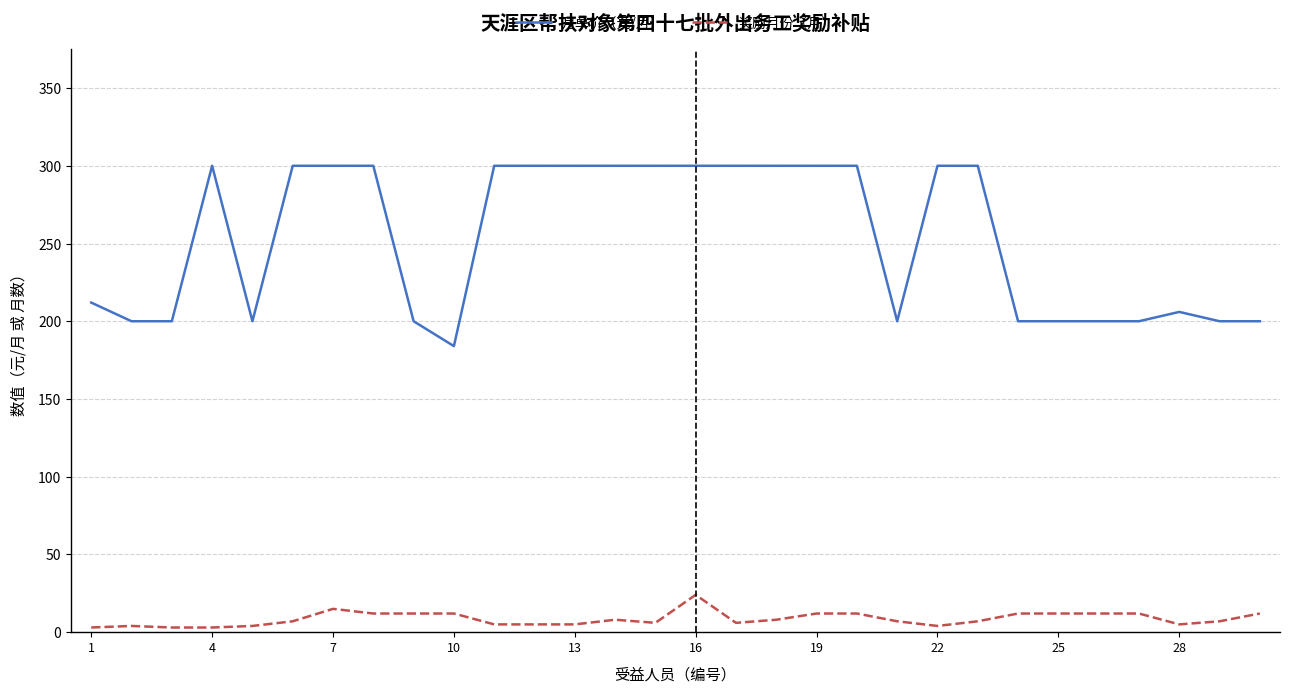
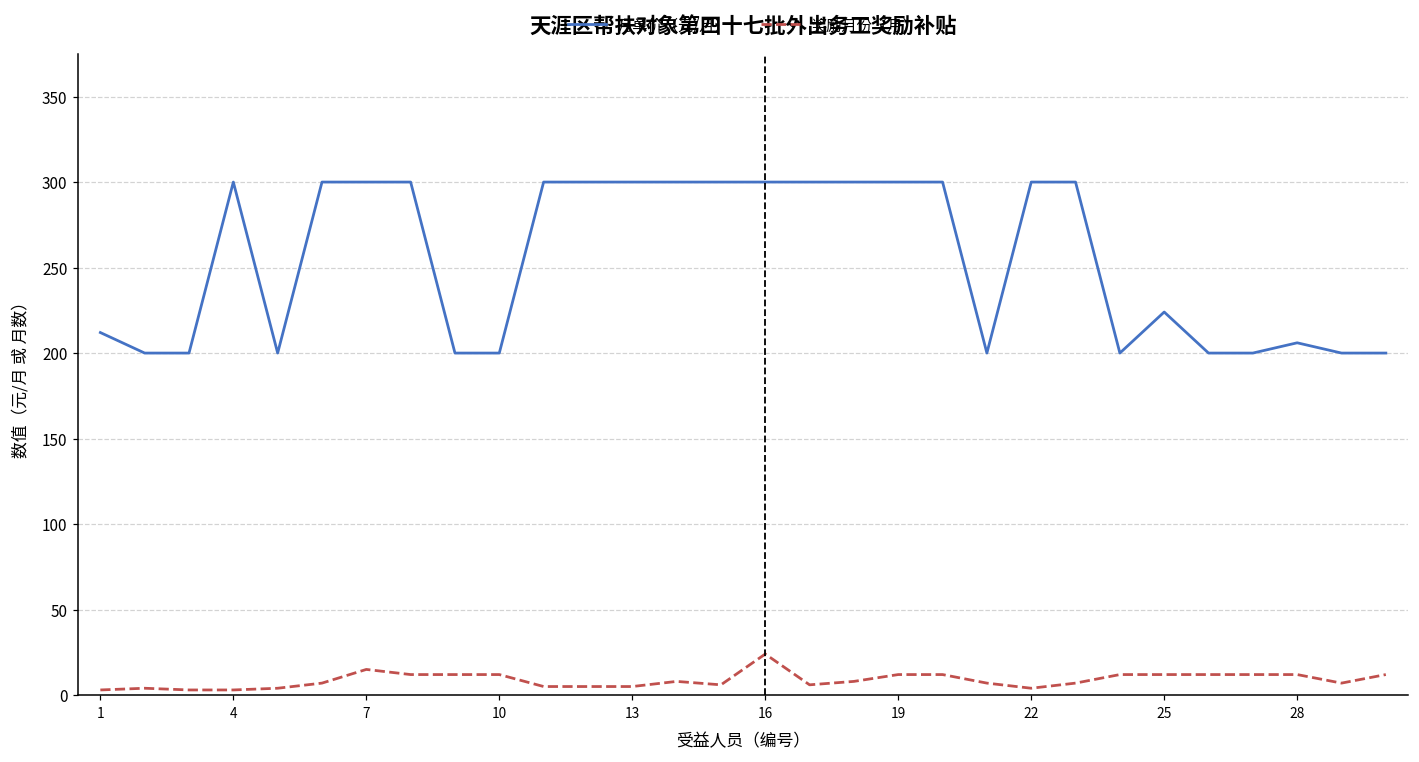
月单价（元/月）, 10: 184 -> 200
月单价（元/月）, 25: 200 -> 224
奖励月份（月）, 28: 5 -> 12
